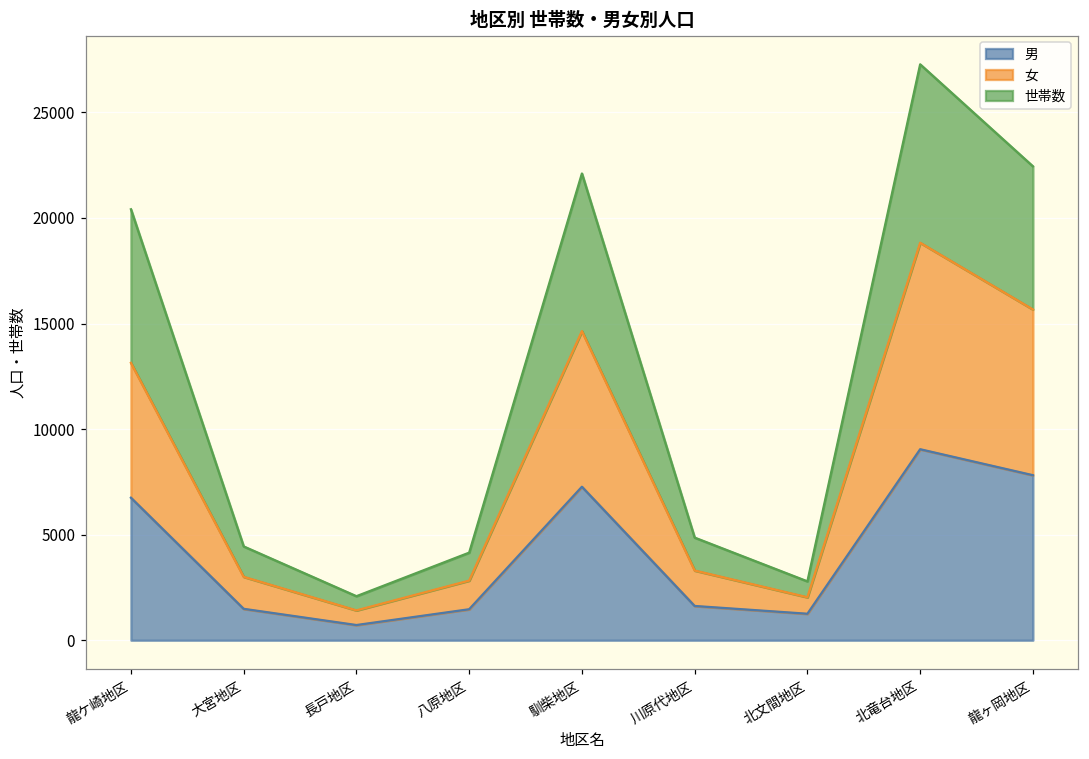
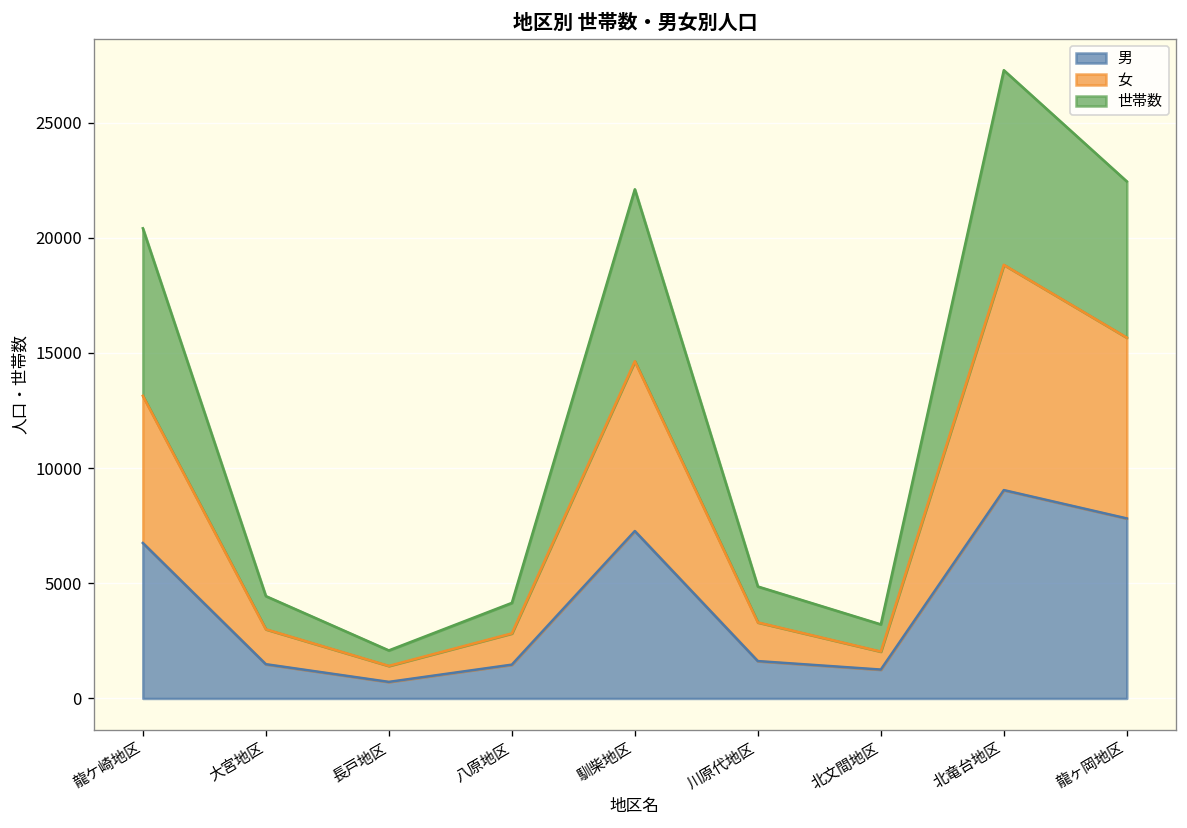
世帯数, 北文間地区: 800 -> 1200
